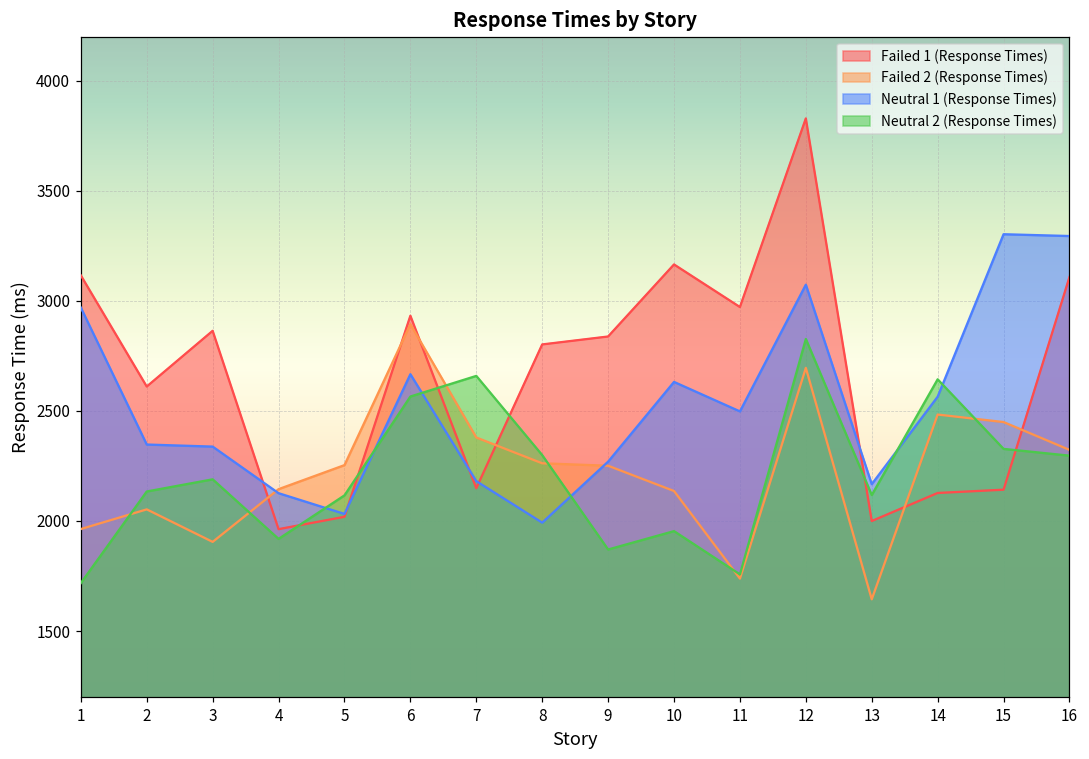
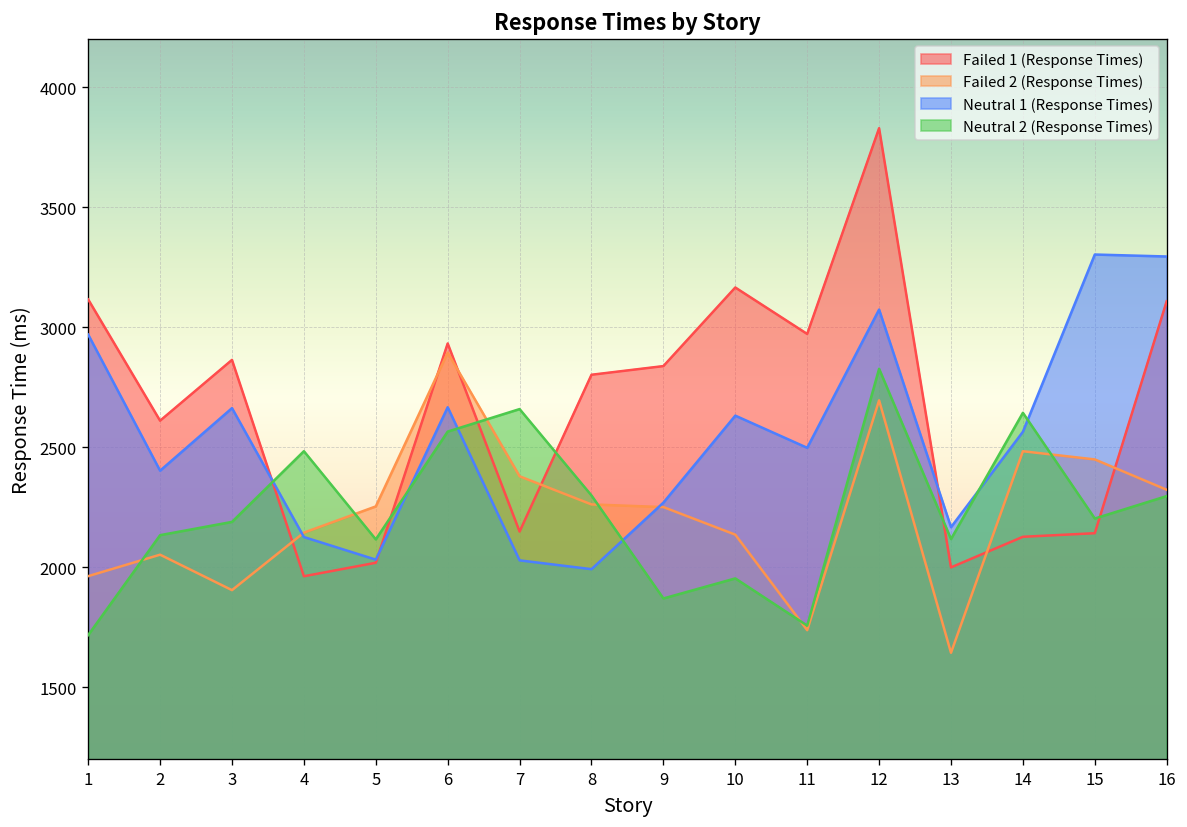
Neutral 1 (Response Times), 2: 2350 -> 2400
Neutral 1 (Response Times), 3: 2340 -> 2660
Neutral 2 (Response Times), 4: 1920 -> 2480
Neutral 1 (Response Times), 7: 2180 -> 2030
Neutral 2 (Response Times), 15: 2330 -> 2200
